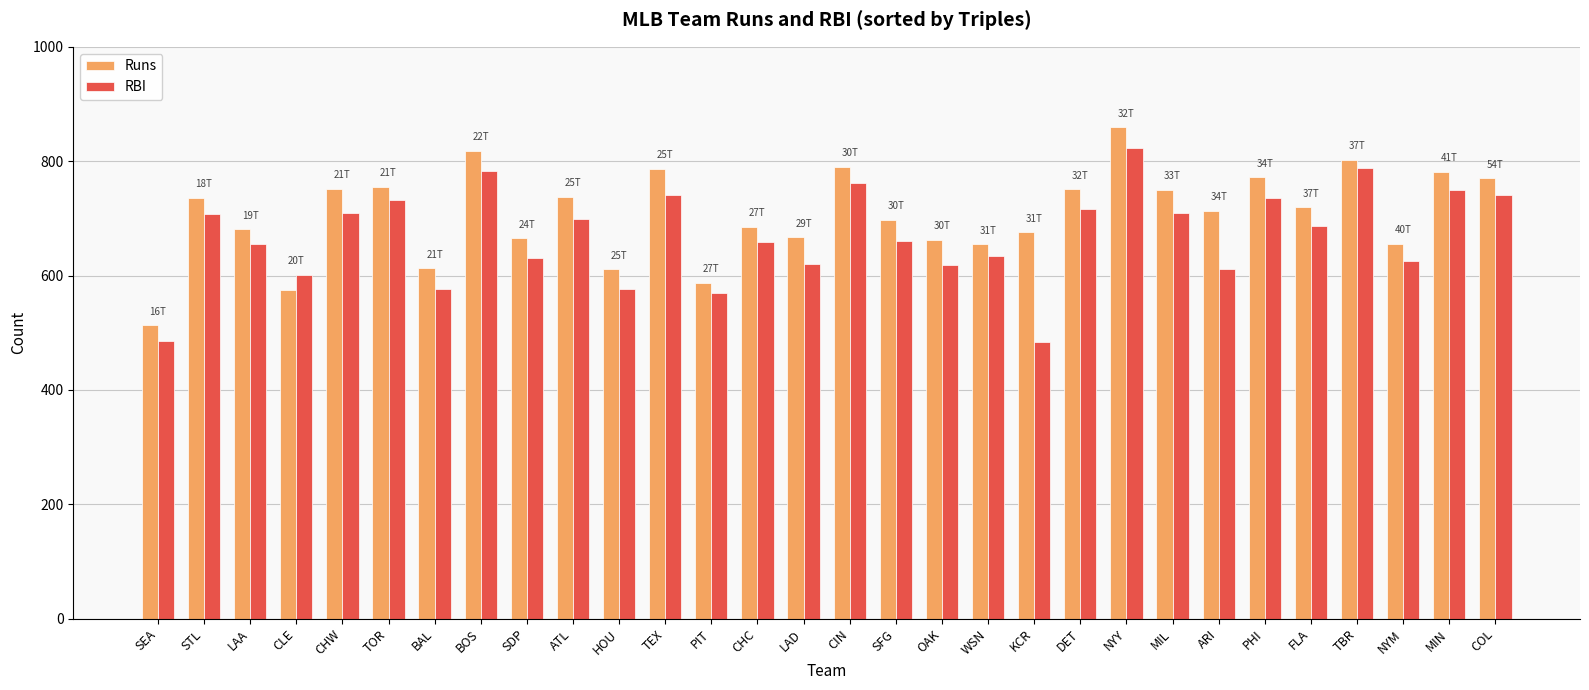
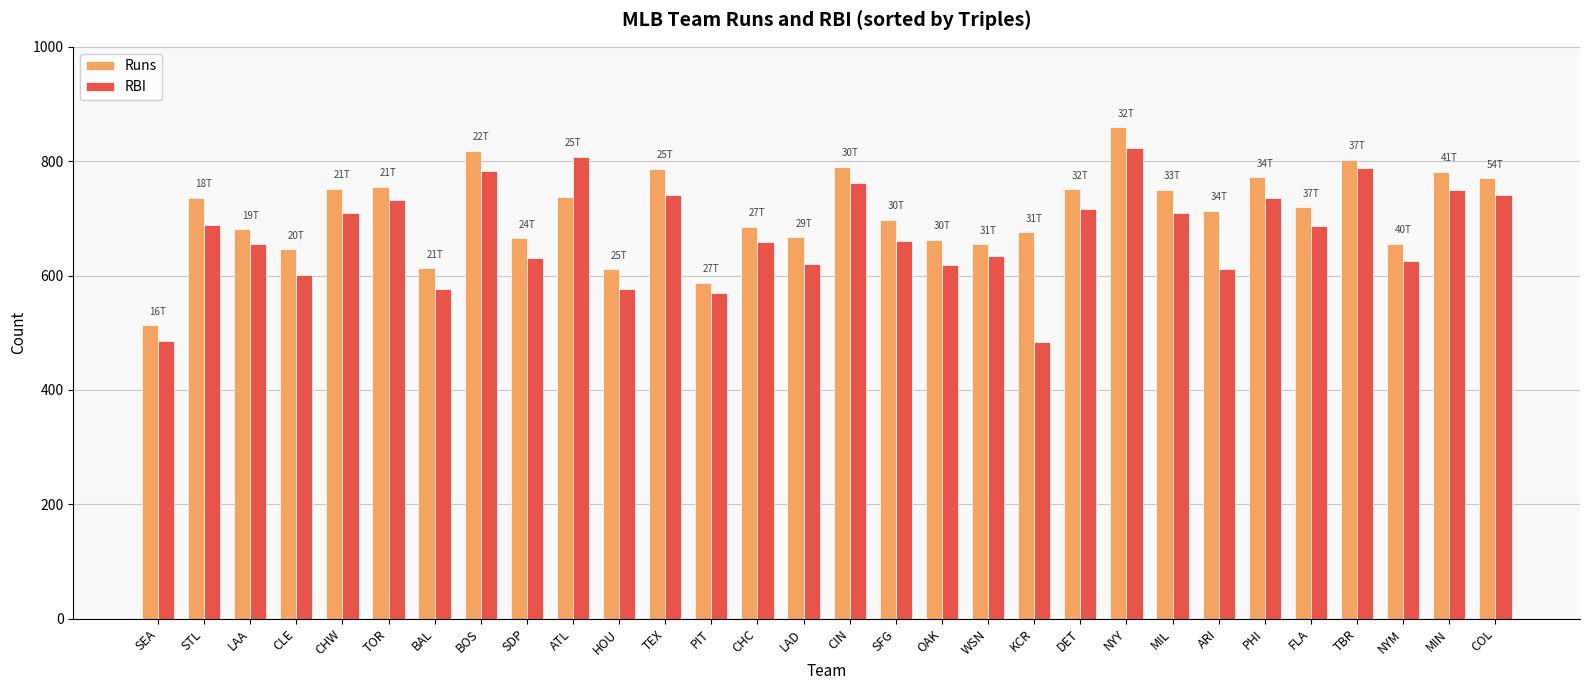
RBI, STL: 710 -> 690
Runs, CLE: 580 -> 650
RBI, ATL: 700 -> 810
